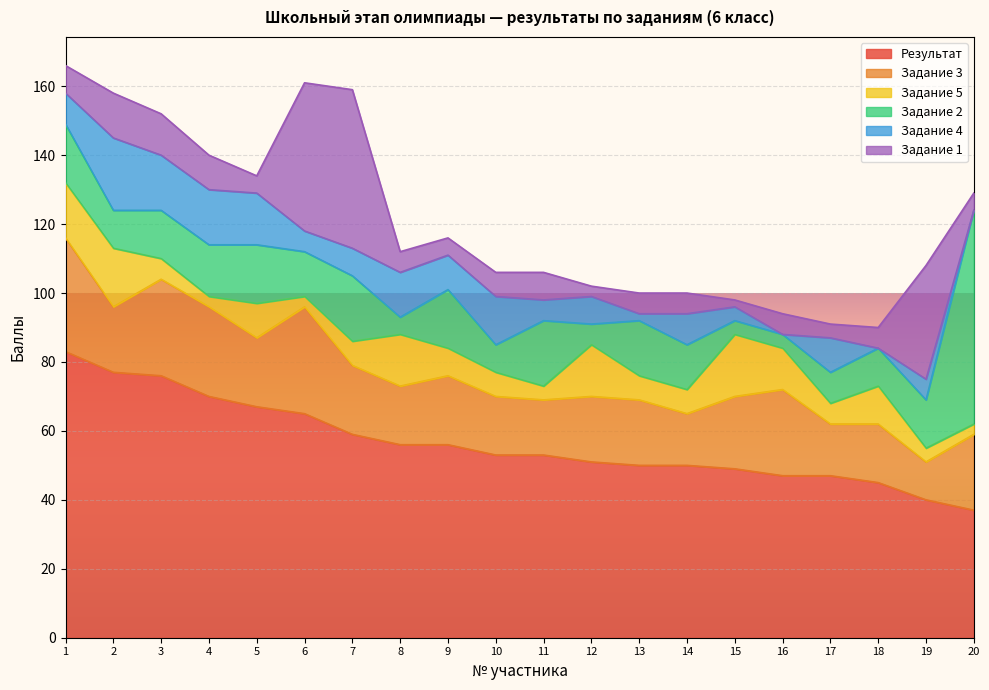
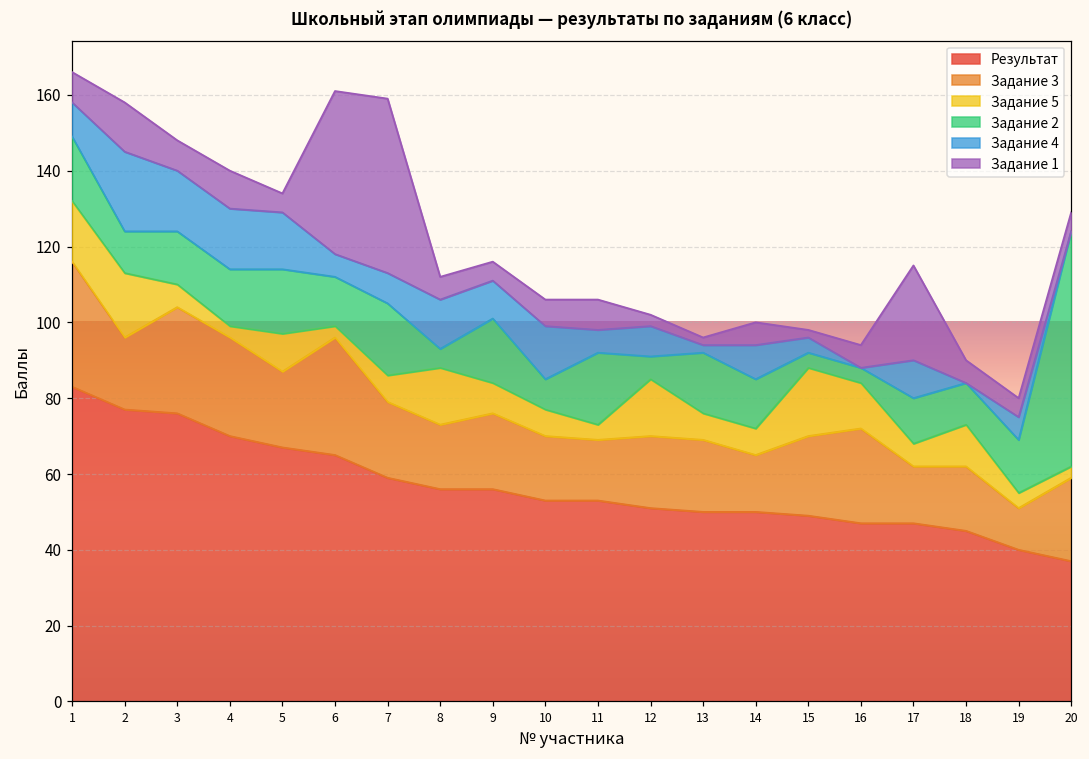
Задание 1, 3: 12 -> 8
Задание 1, 13: 6 -> 2
Задание 2, 17: 9 -> 12
Задание 1, 17: 4 -> 25
Задание 1, 19: 33 -> 5
